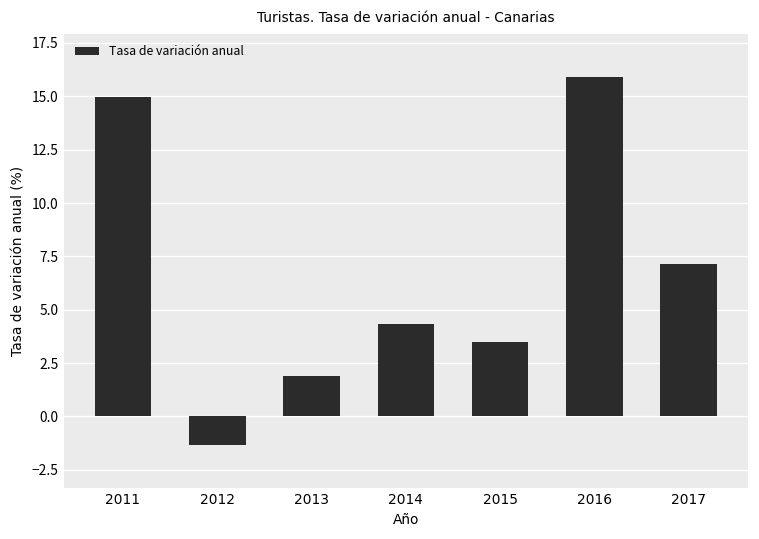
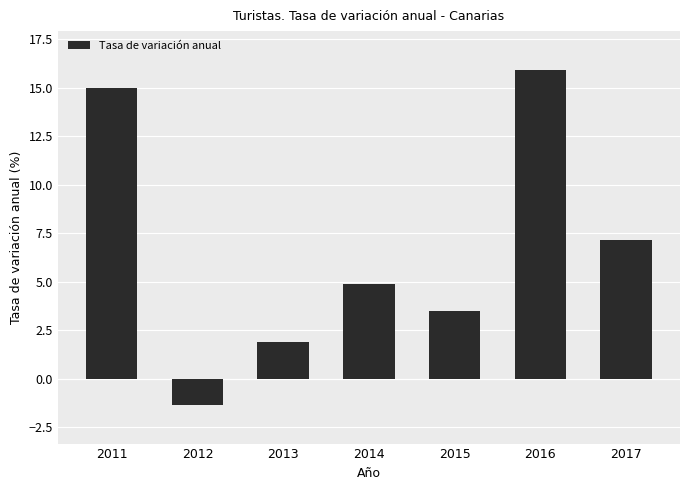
2014: 4.4 -> 4.9
